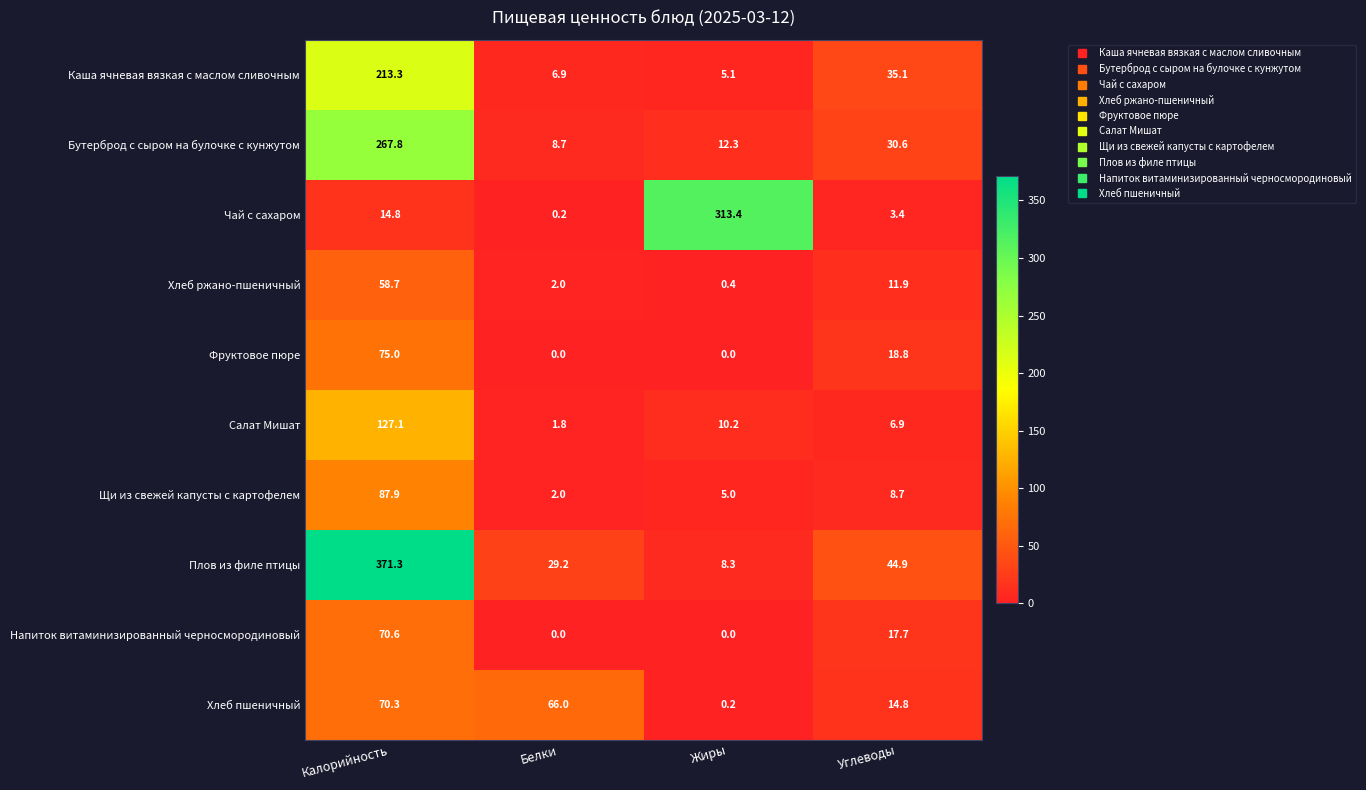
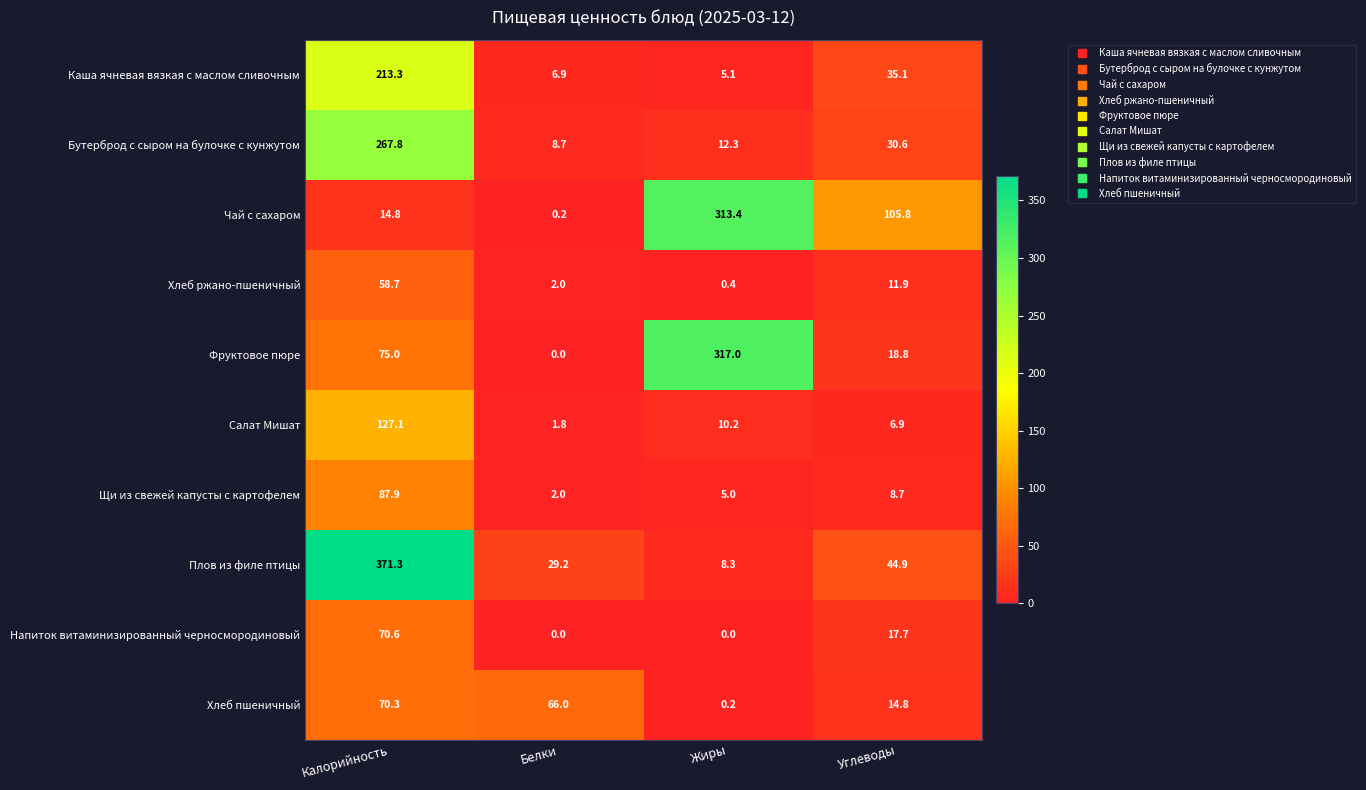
Чай с сахаром, Углеводы: 3.4 -> 105.8
Фруктовое пюре, Жиры: 0.0 -> 317.0
